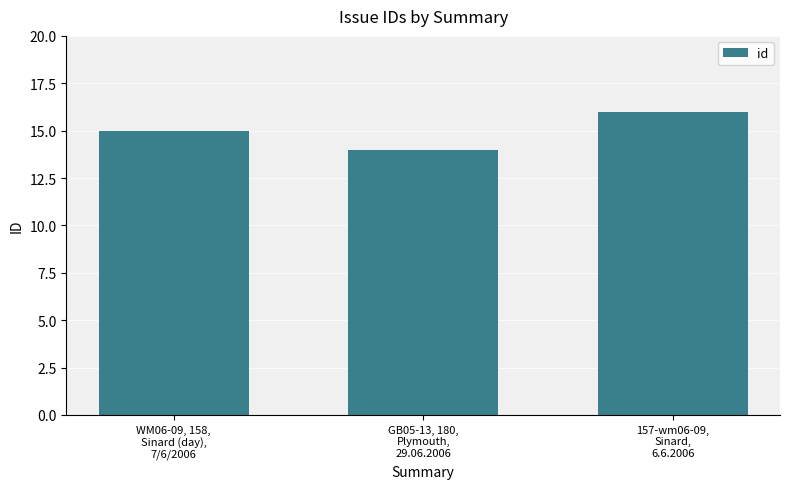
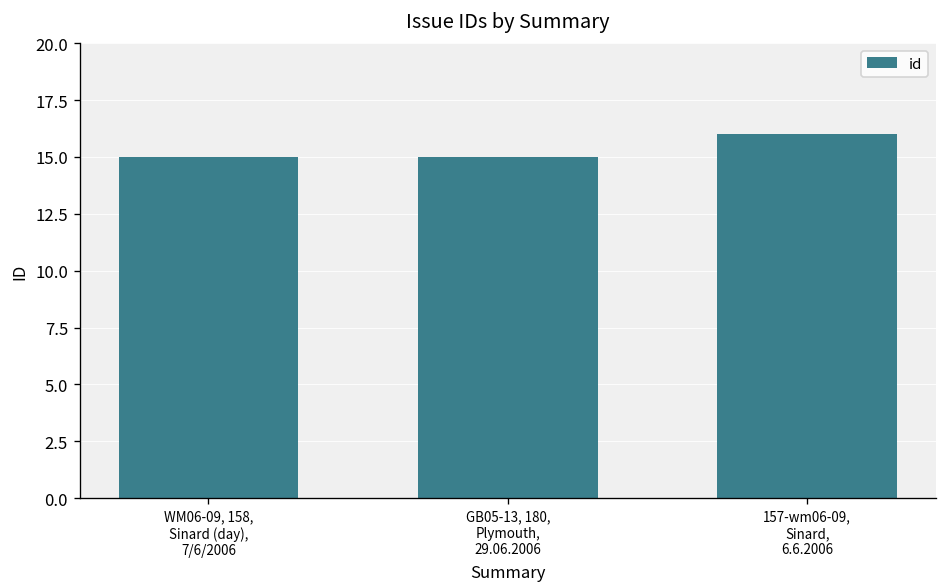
GB05-13, 180, Plymouth, 29.06.2006: 14 -> 15
